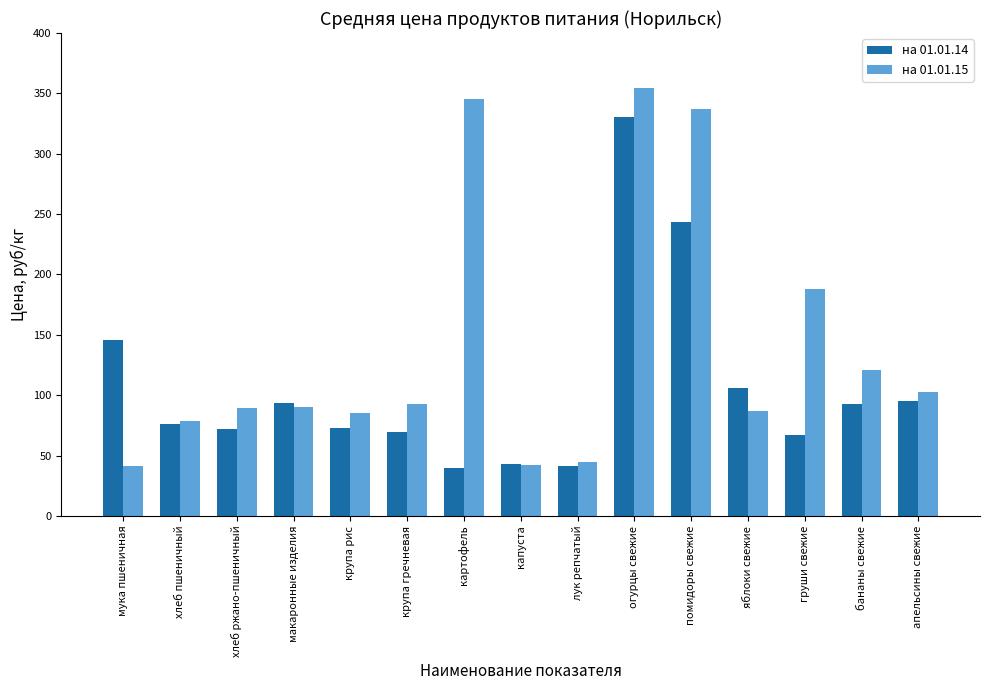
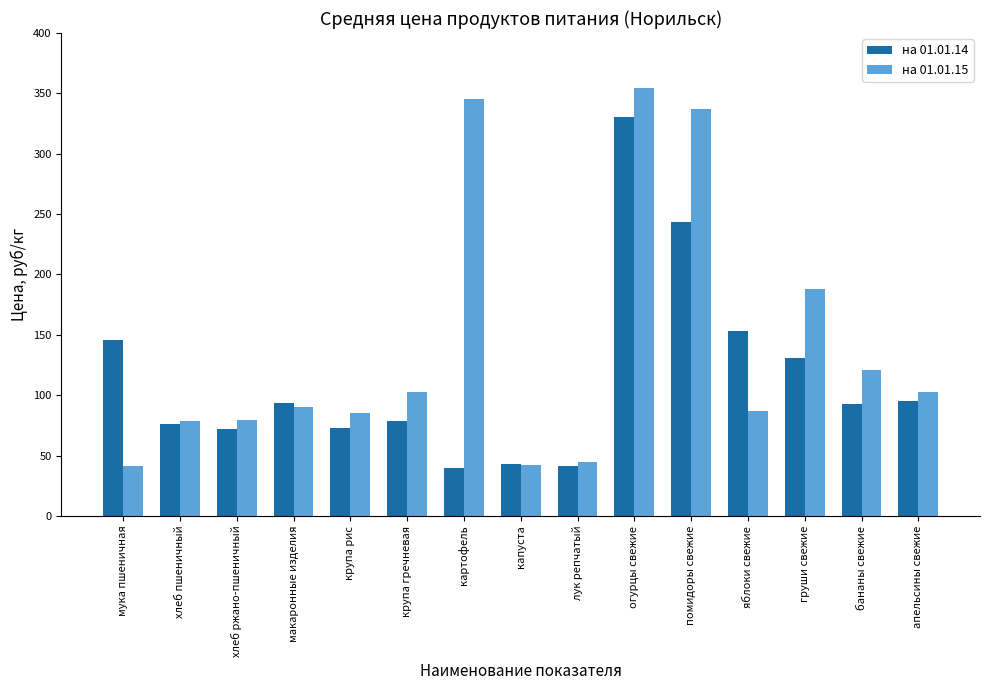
на 01.01.15, хлеб ржано-пшеничный: 90 -> 79
на 01.01.14, крупа гречневая: 70 -> 79
на 01.01.15, крупа гречневая: 93 -> 103
на 01.01.14, яблоки свежие: 106 -> 153
на 01.01.14, груши свежие: 67 -> 131
